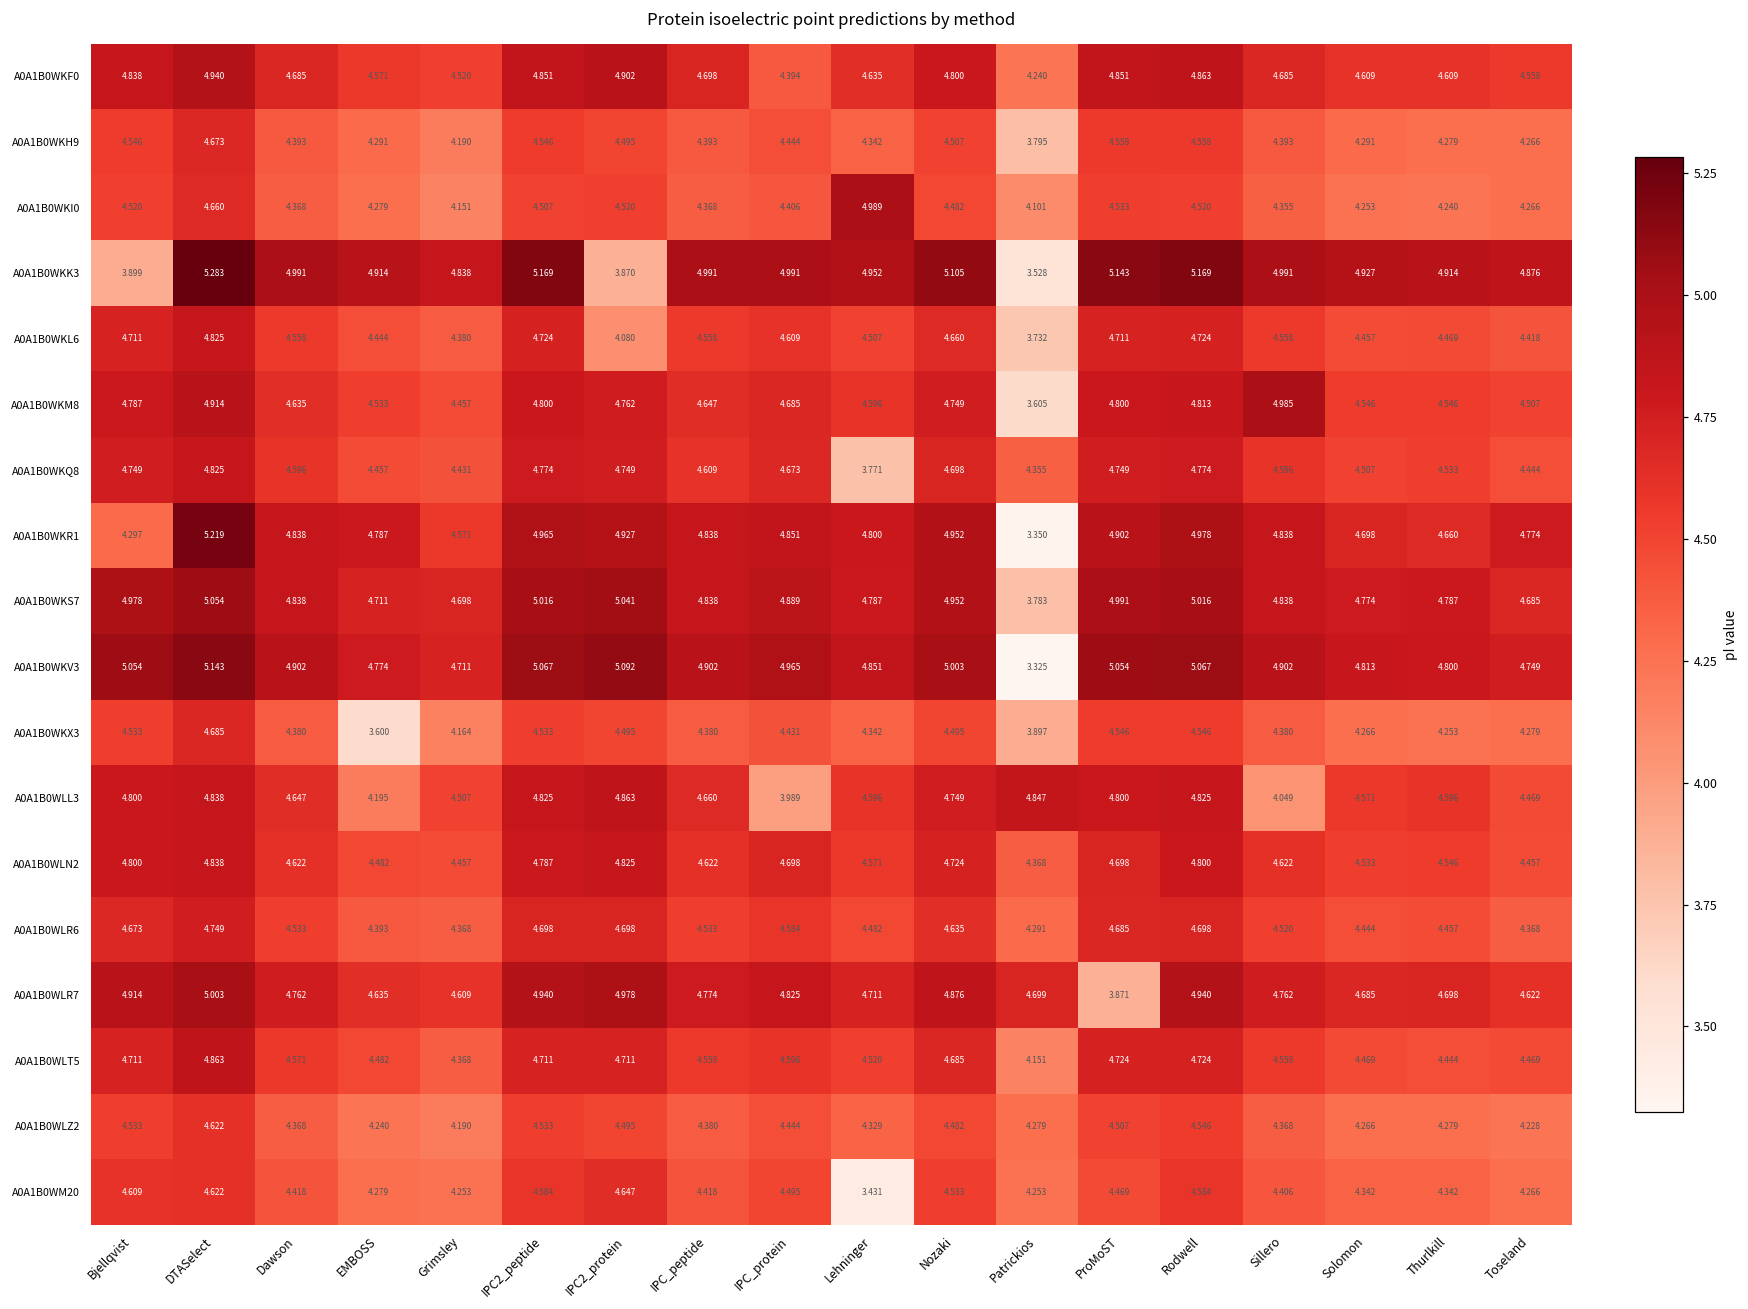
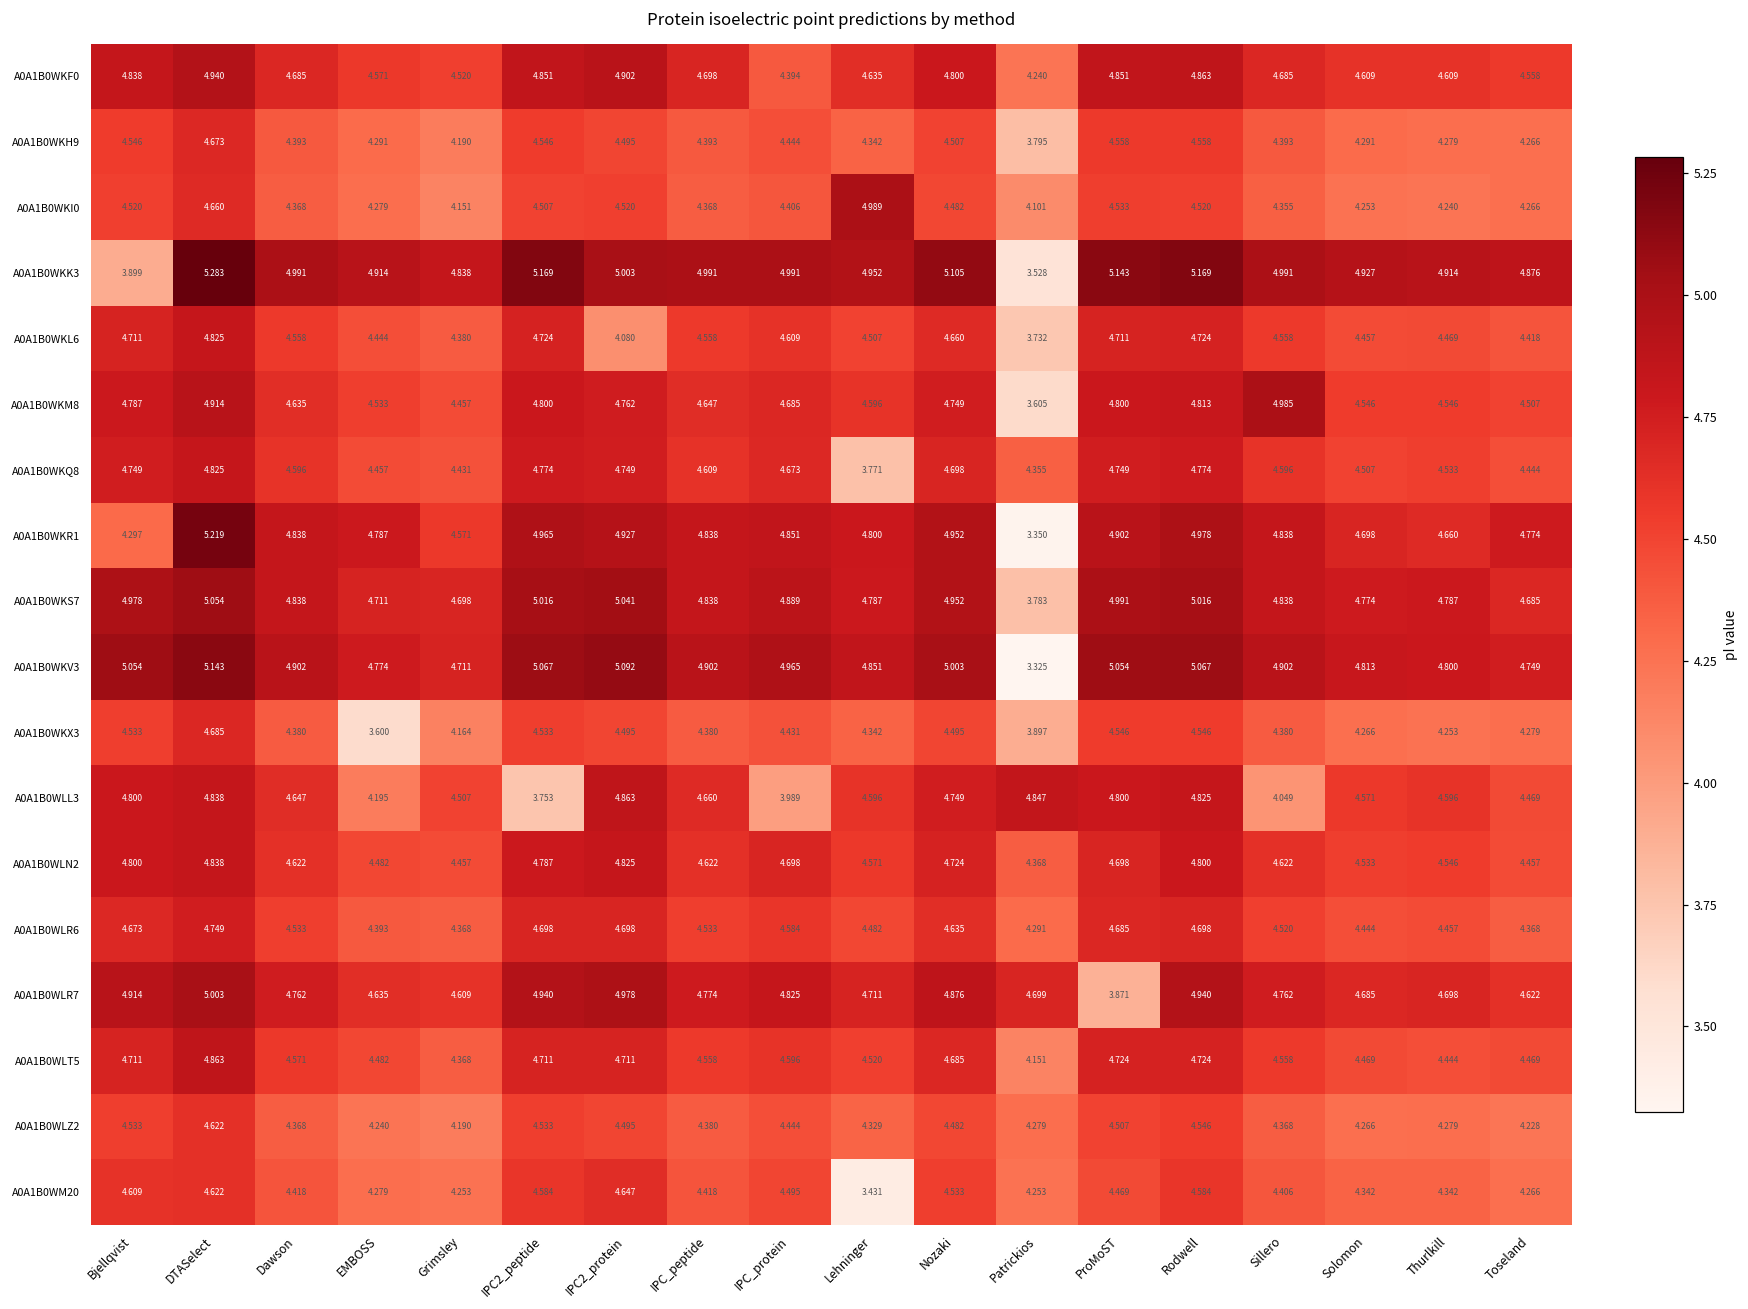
A0A1B0WKK3, IPC2_protein: 3.870 -> 5.003
A0A1B0WLL3, IPC2_peptide: 4.825 -> 3.753
